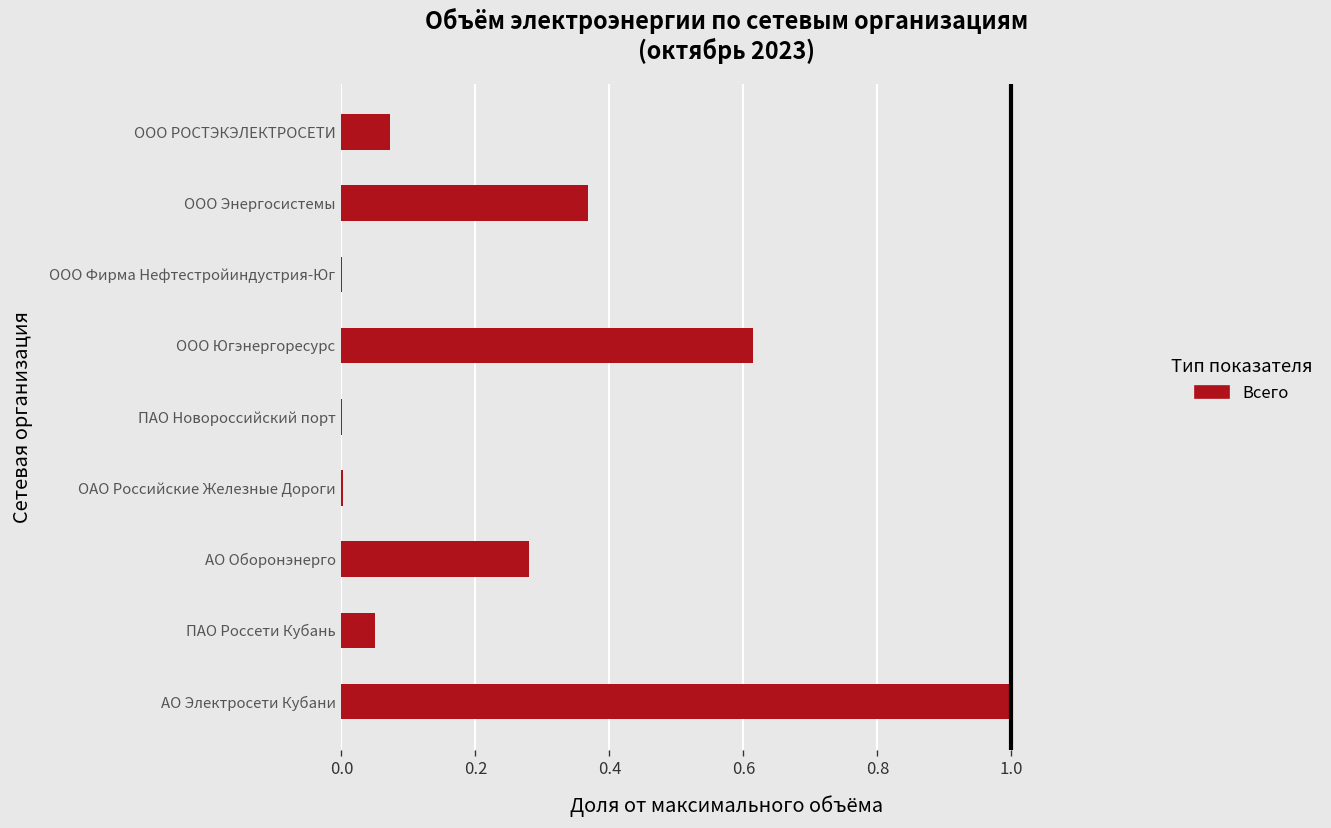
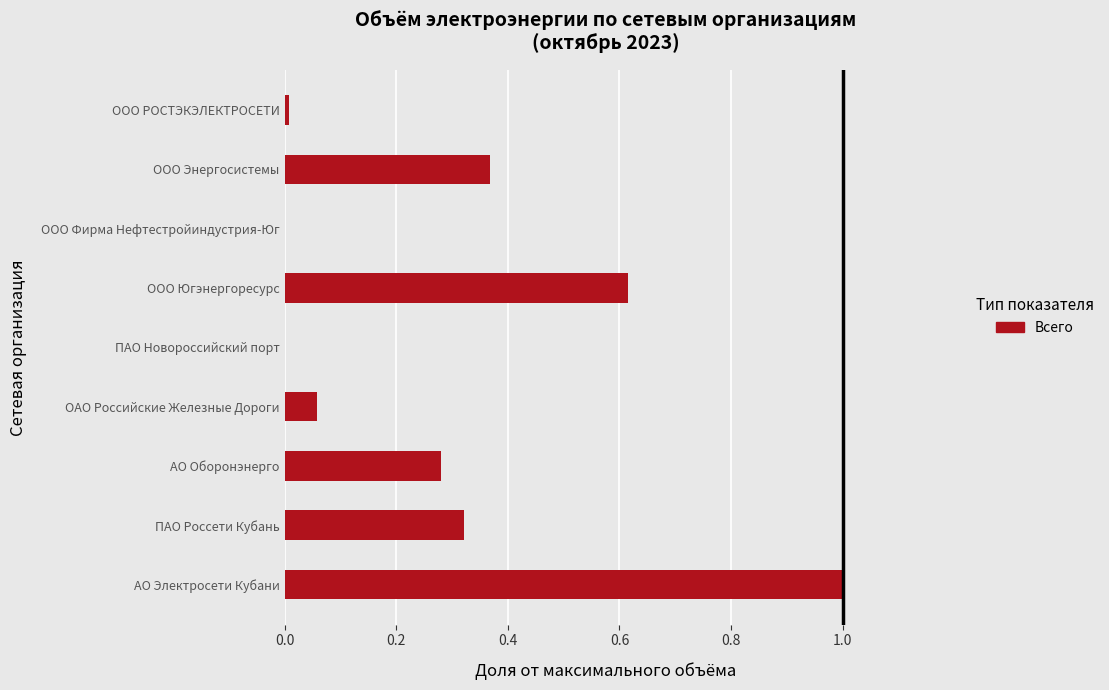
ООО РОСТЭКЭЛЕКТРОСЕТИ: 0.07 -> 0.01
ОАО Российские Железные Дороги: 0.00 -> 0.06
ПАО Россети Кубань: 0.05 -> 0.32
